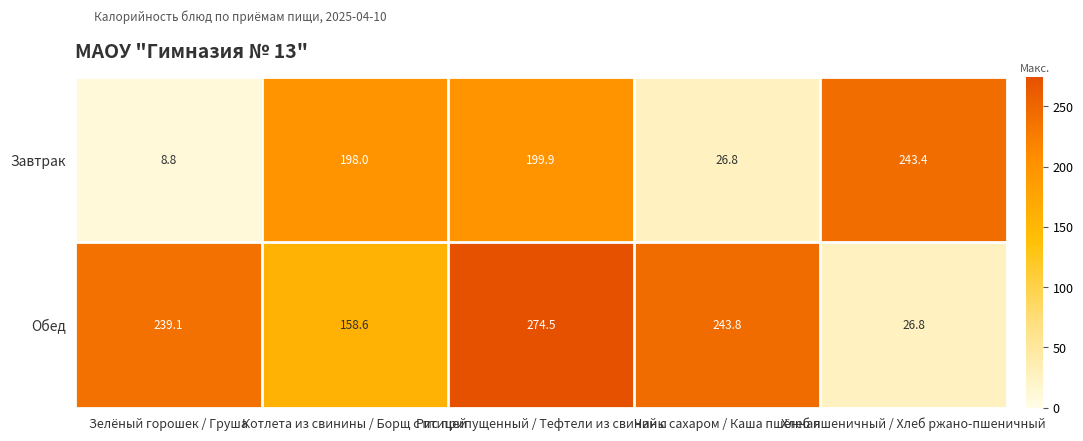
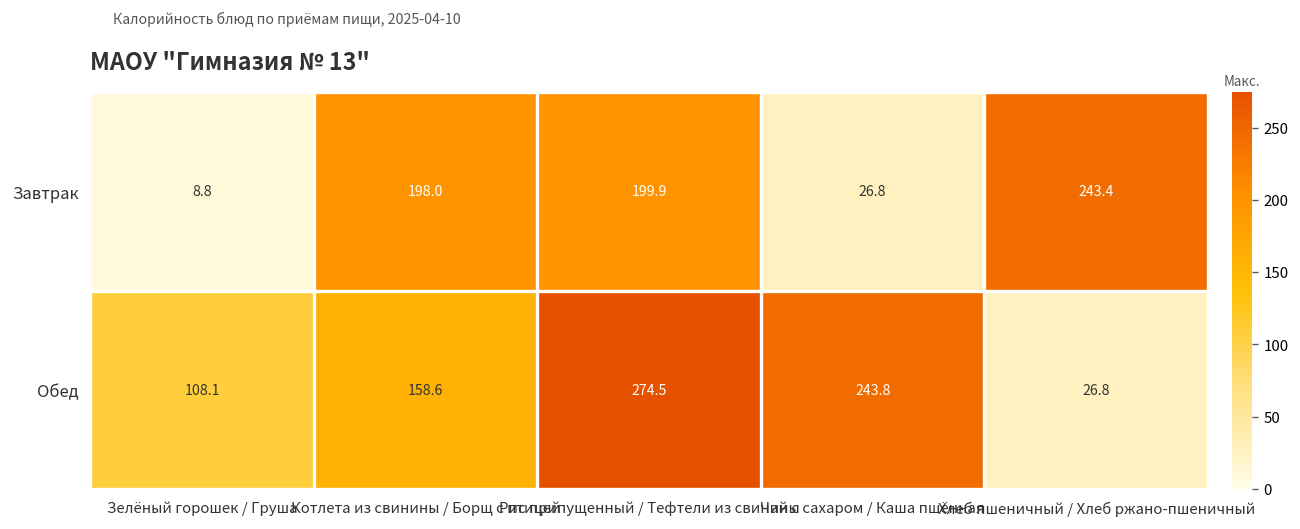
Обед, Зелёный горошек / Груша: 239.1 -> 108.1
